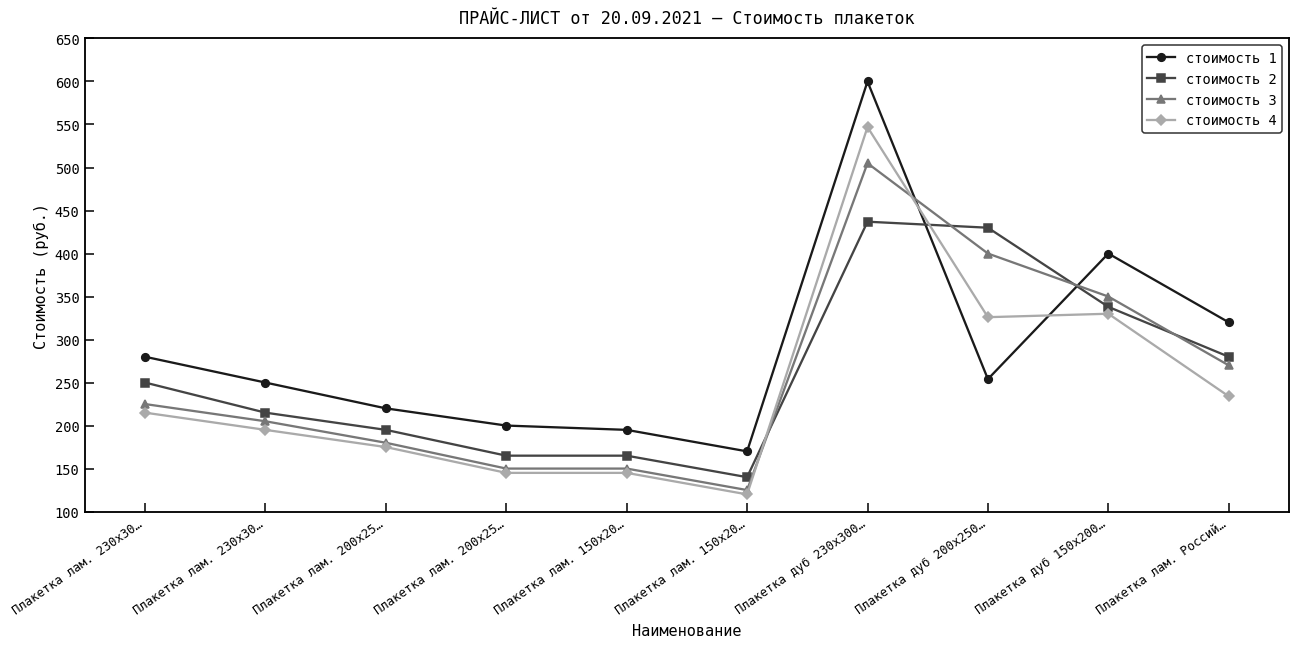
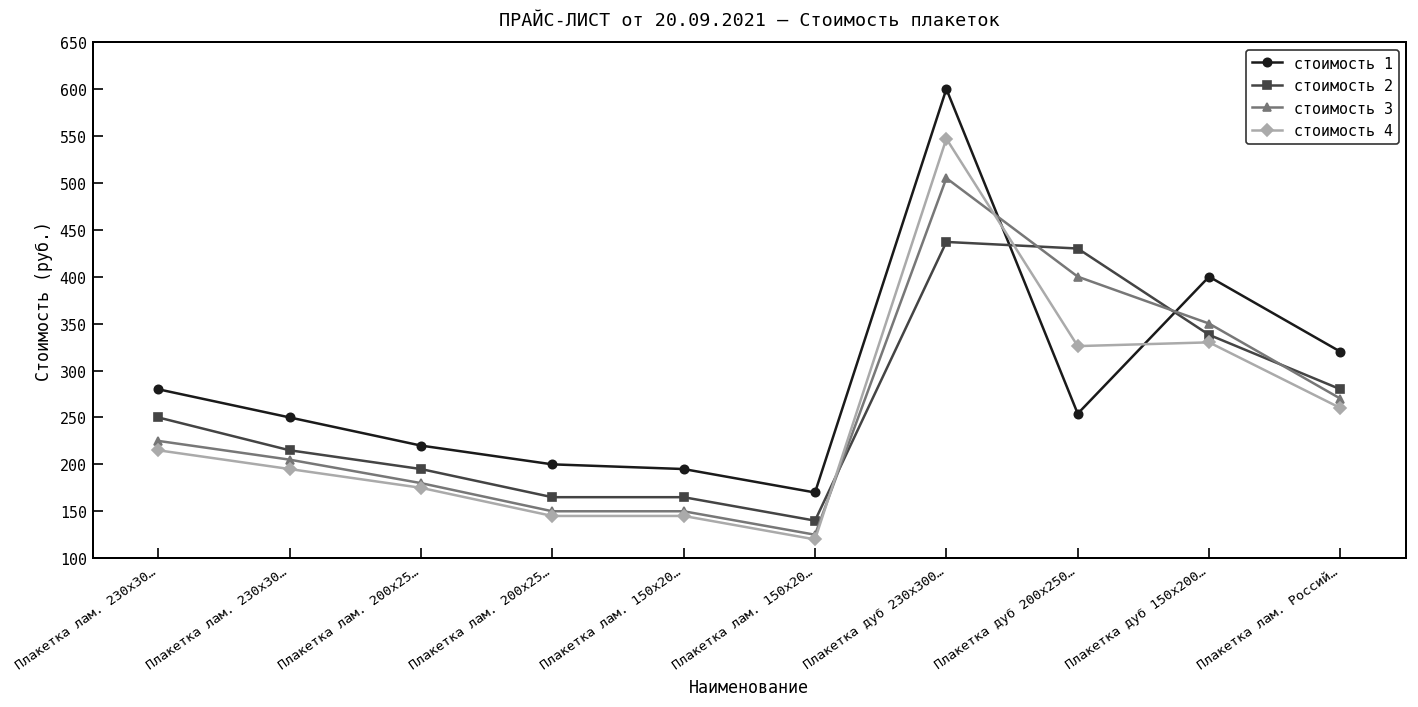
стоимость 4, Плакетка лам. Россий…: 230 -> 260
